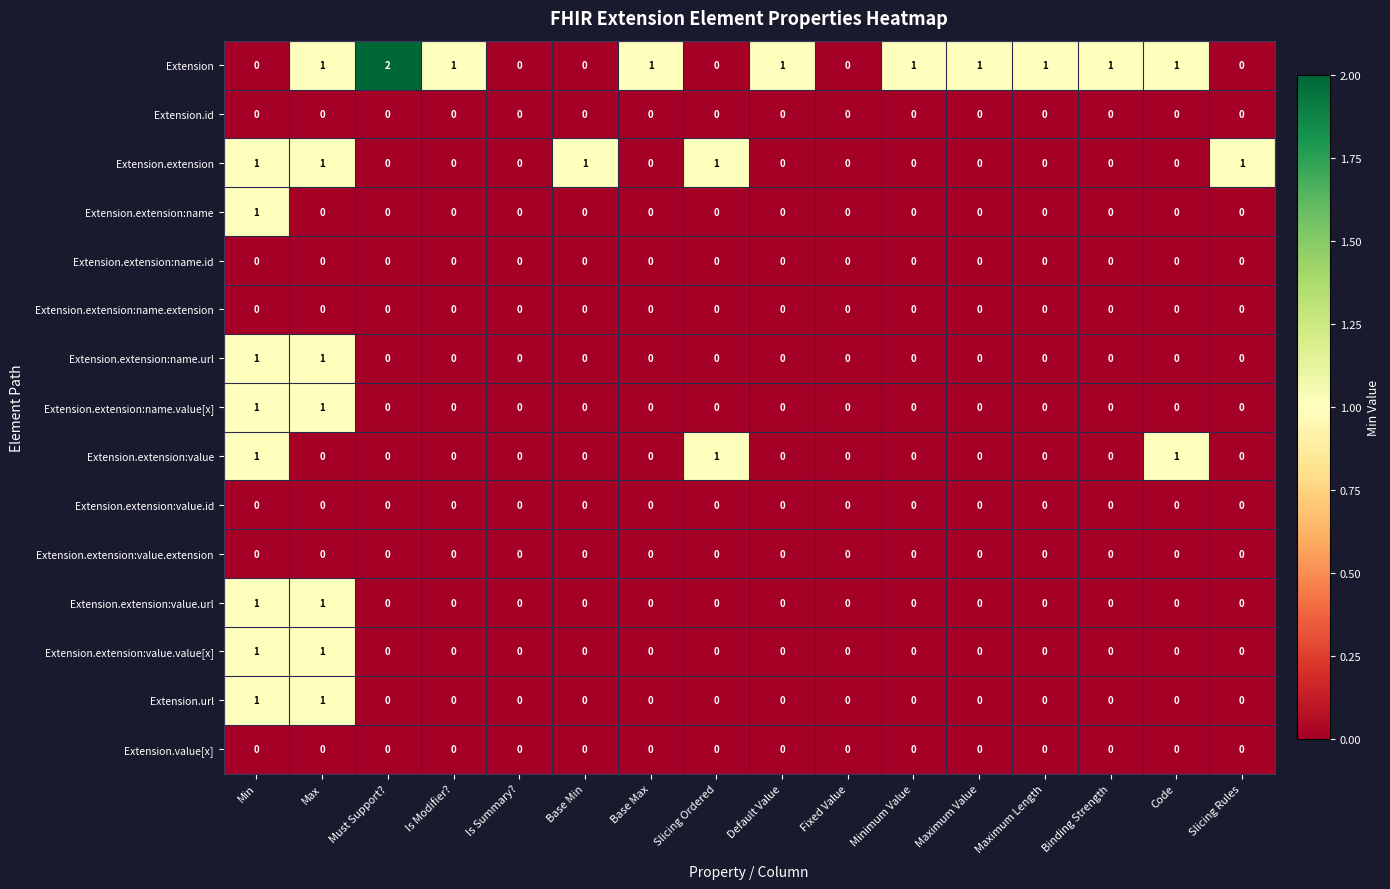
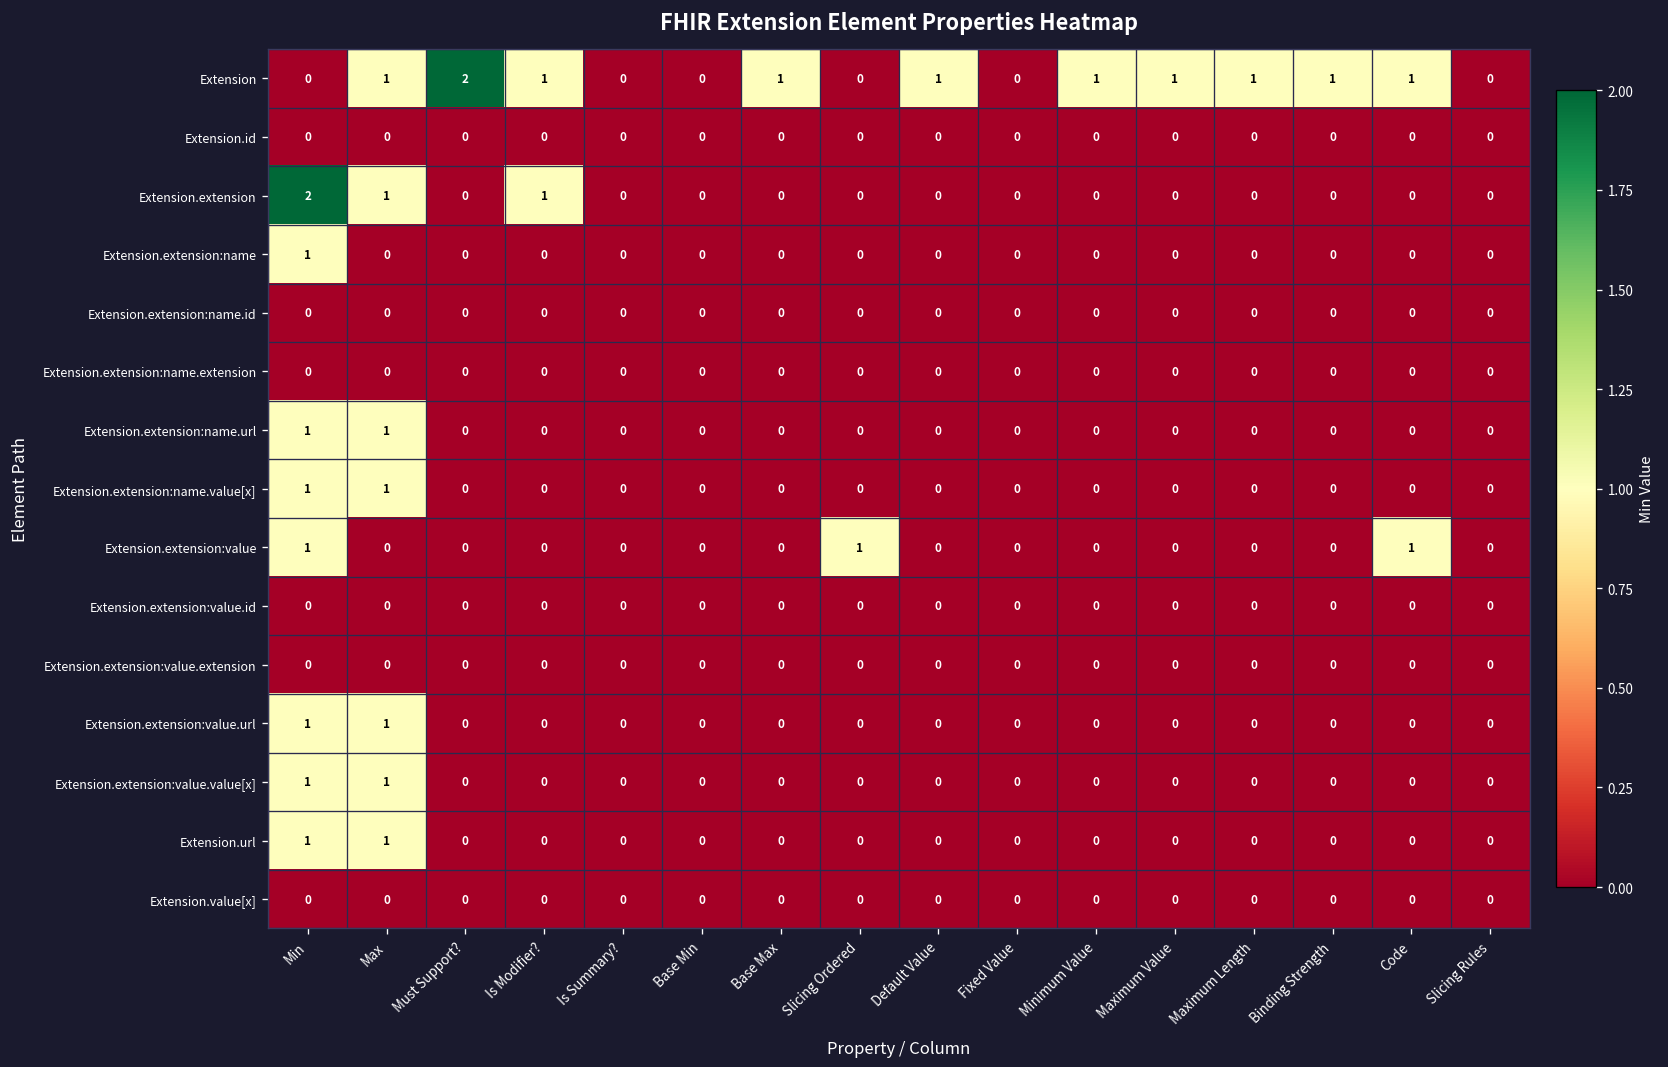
Extension.extension, Min: 1 -> 2
Extension.extension, Is Modifier?: 0 -> 1
Extension.extension, Base Min: 1 -> 0
Extension.extension, Slicing Ordered: 1 -> 0
Extension.extension, Slicing Rules: 1 -> 0
